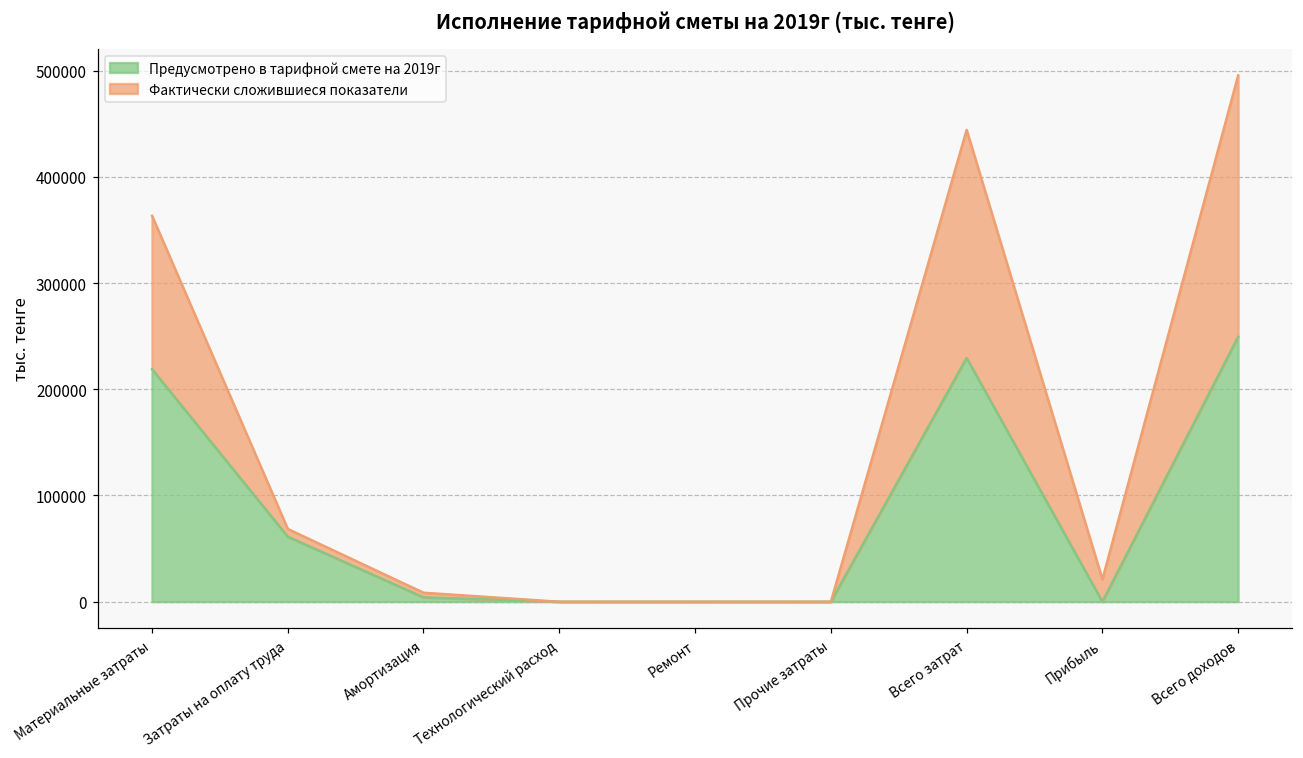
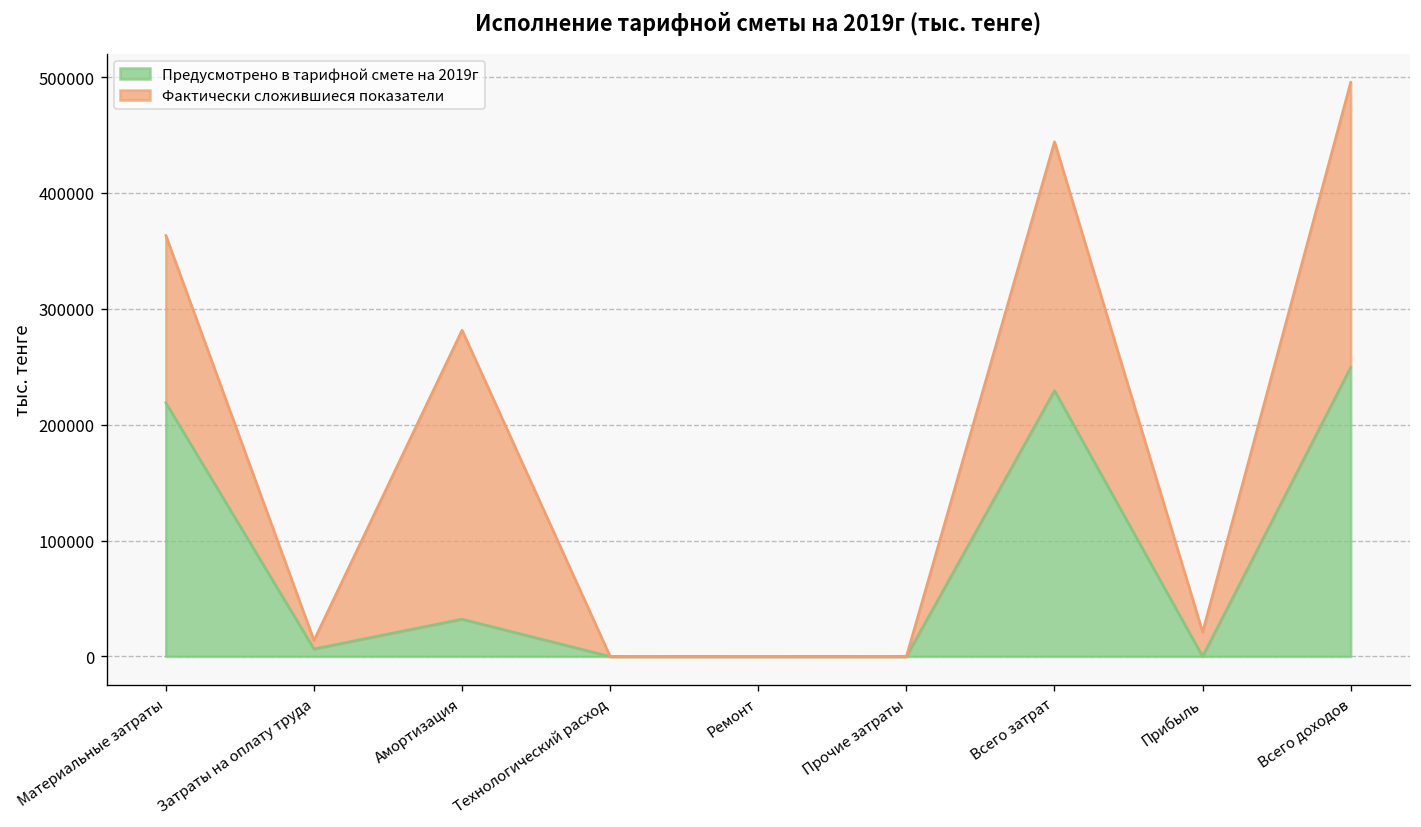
Предусмотрено в тарифной смете на 2019г, Затраты на оплату труда: 60000 -> 10000
Предусмотрено в тарифной смете на 2019г, Амортизация: 0 -> 30000
Фактически сложившиеся показатели, Амортизация: 0 -> 250000
